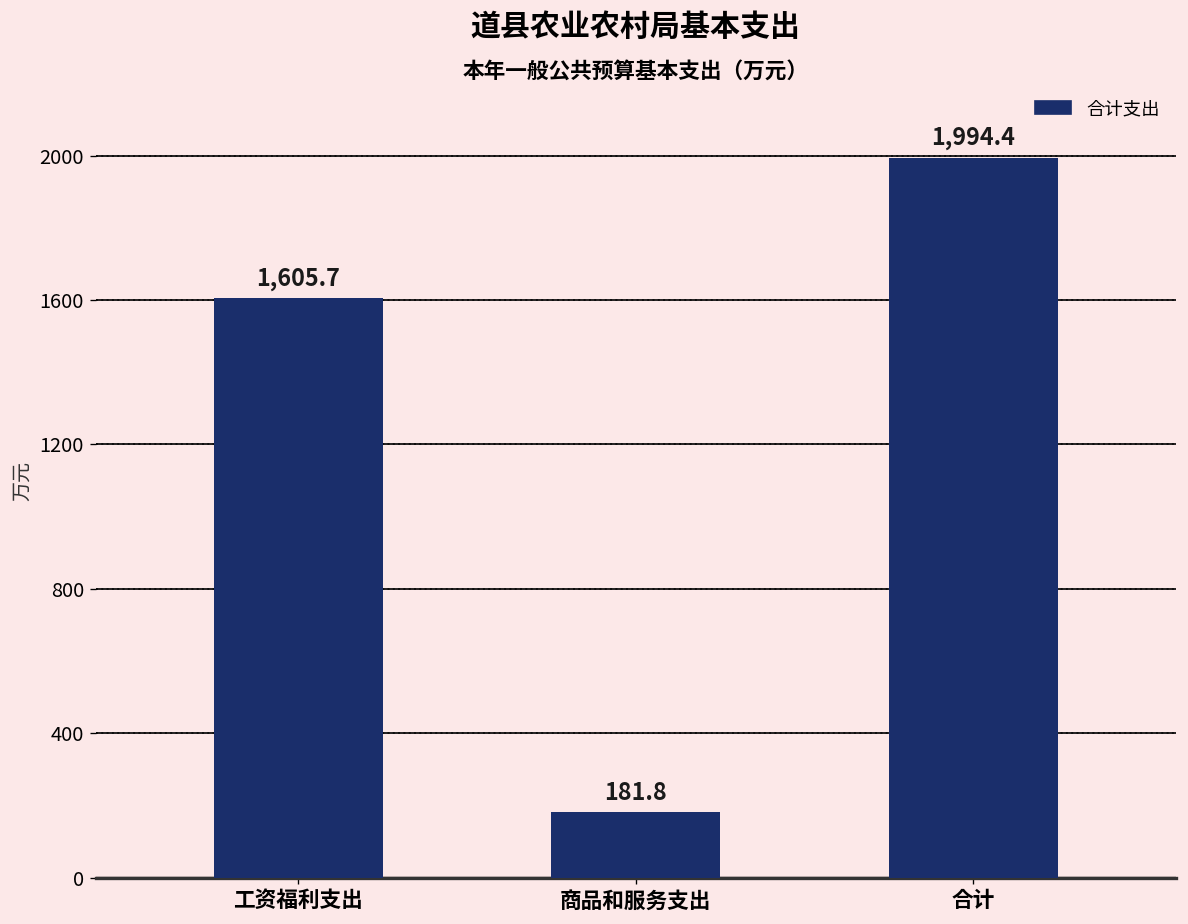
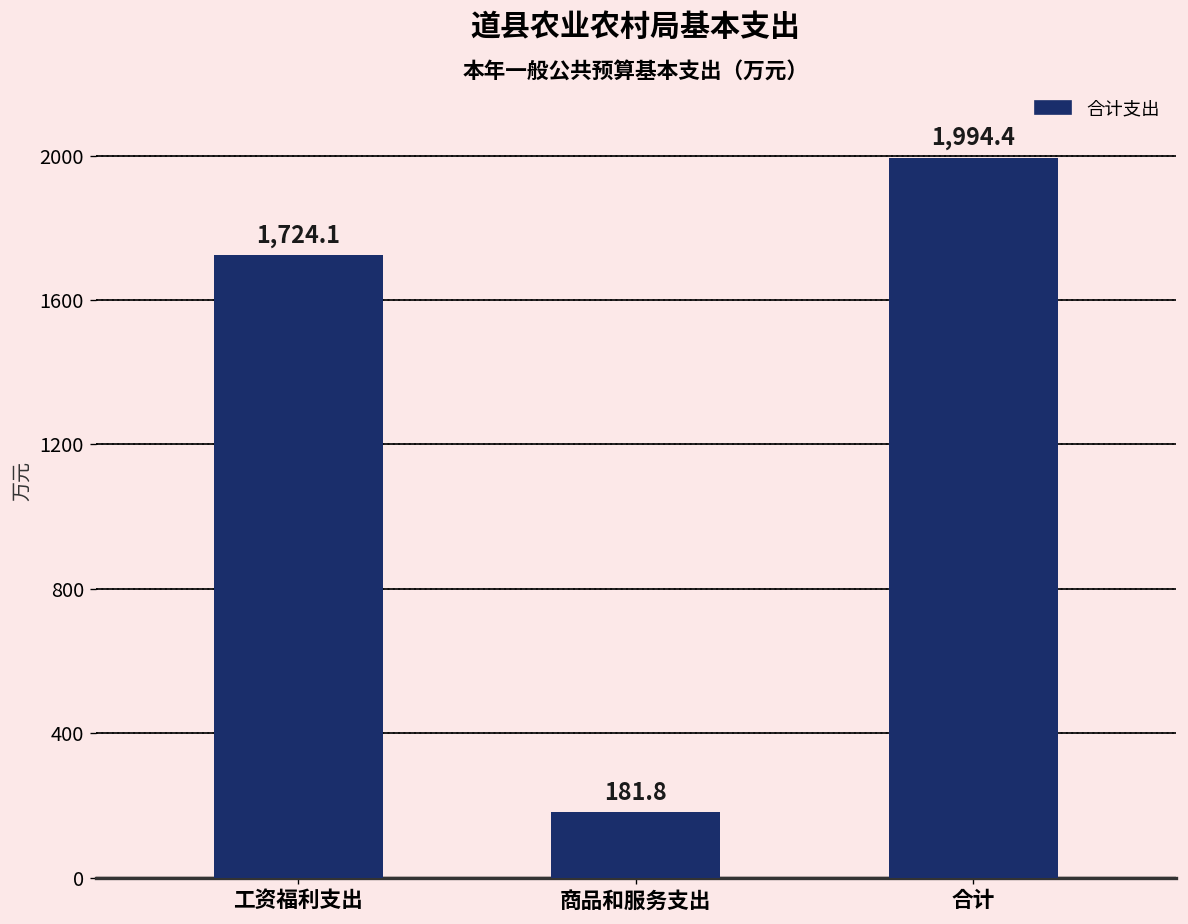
工资福利支出: 1,605.7 -> 1,724.1
